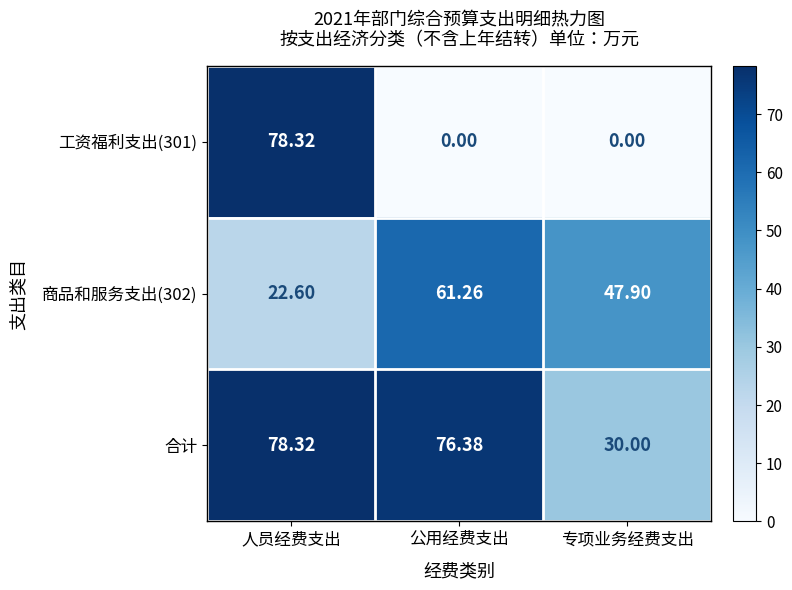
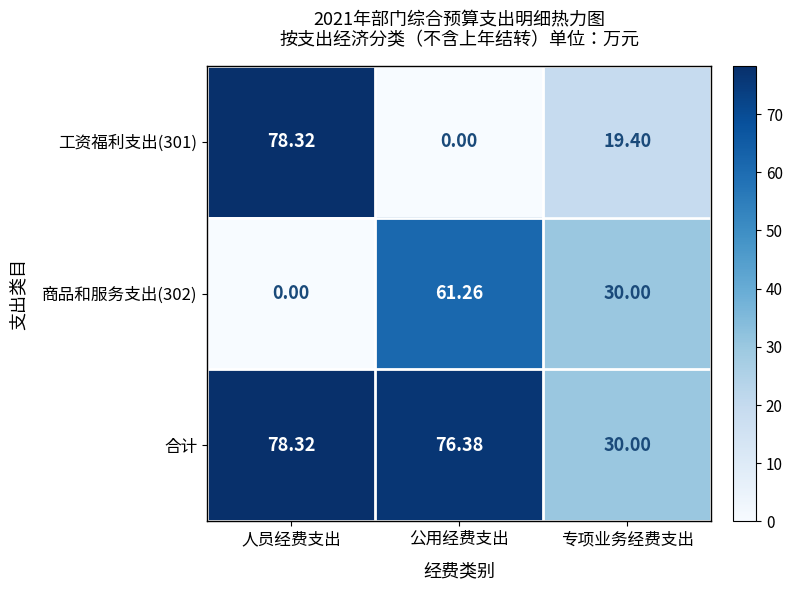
工资福利支出(301), 专项业务经费支出: 0.00 -> 19.40
商品和服务支出(302), 人员经费支出: 22.60 -> 0.00
商品和服务支出(302), 专项业务经费支出: 47.90 -> 30.00
